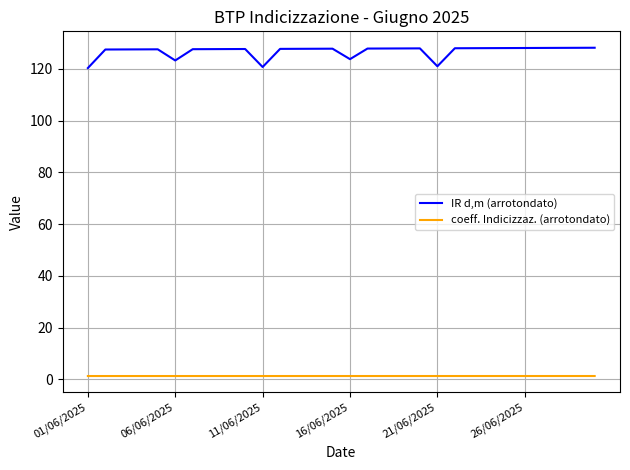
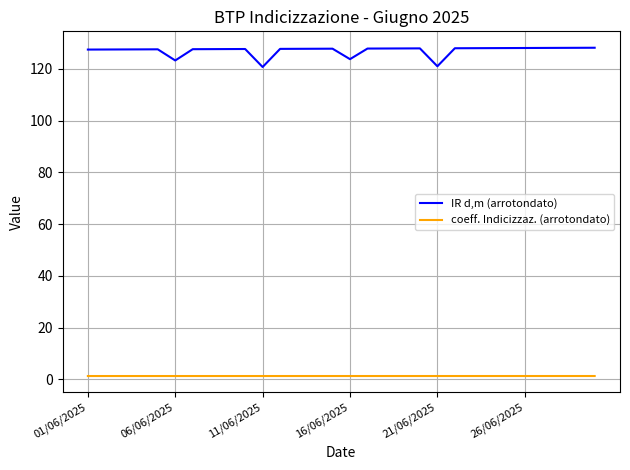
IR d,m (arrotondato), 01/06/2025: 120 -> 127
